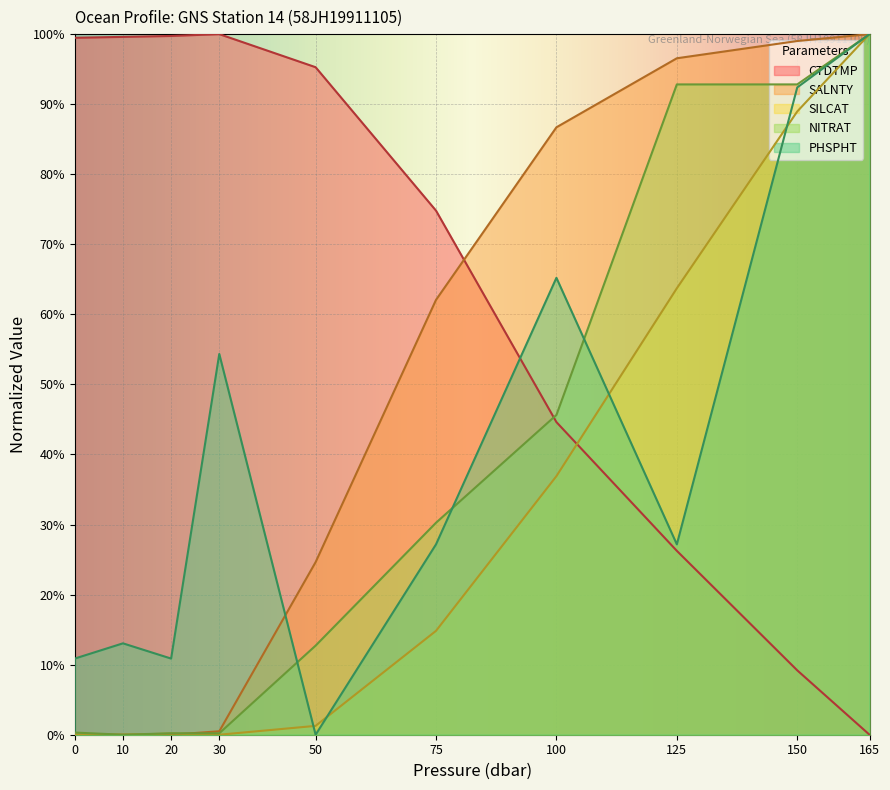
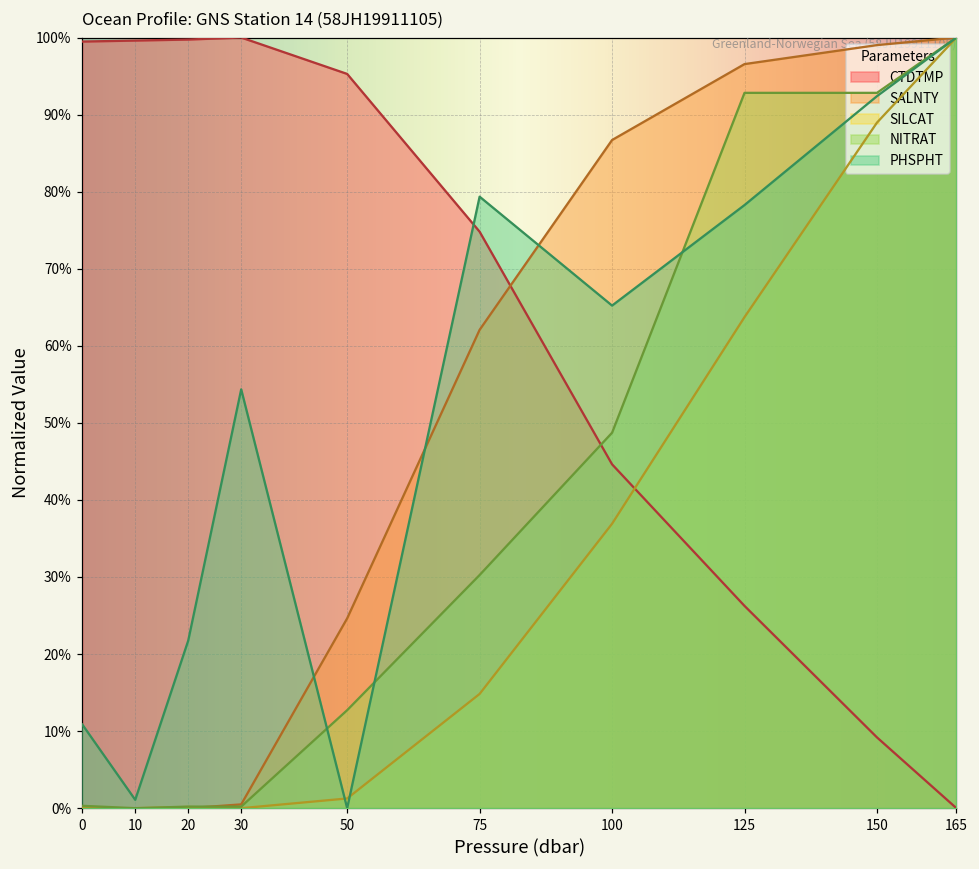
PHSPHT, 10: 13% -> 1%
PHSPHT, 20: 11% -> 22%
PHSPHT, 75: 27% -> 79%
NITRAT, 100: 46% -> 49%
PHSPHT, 125: 27% -> 78%
